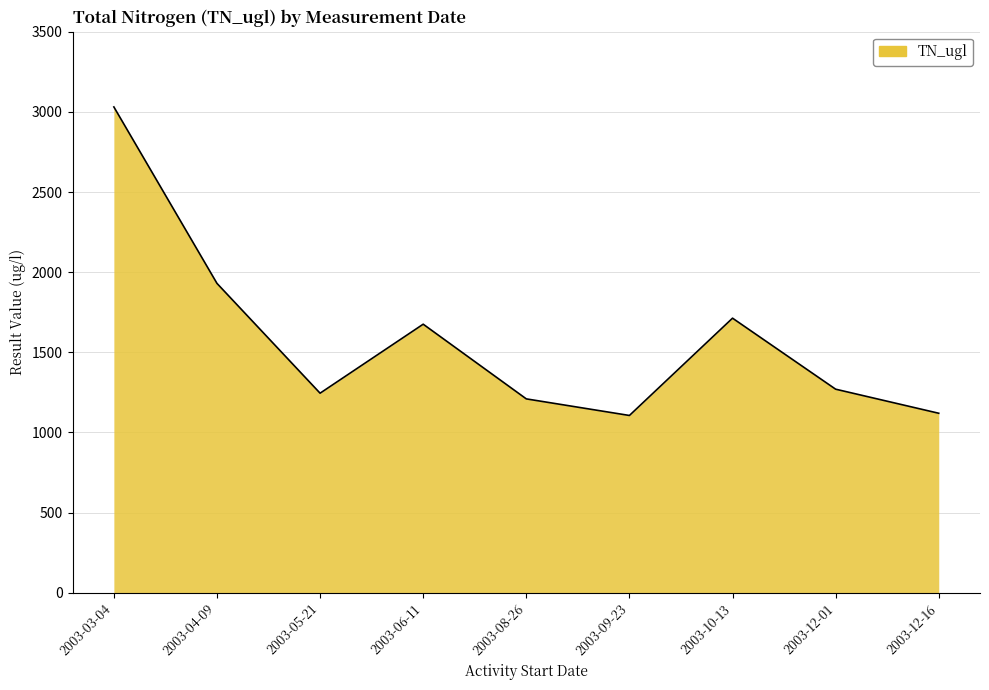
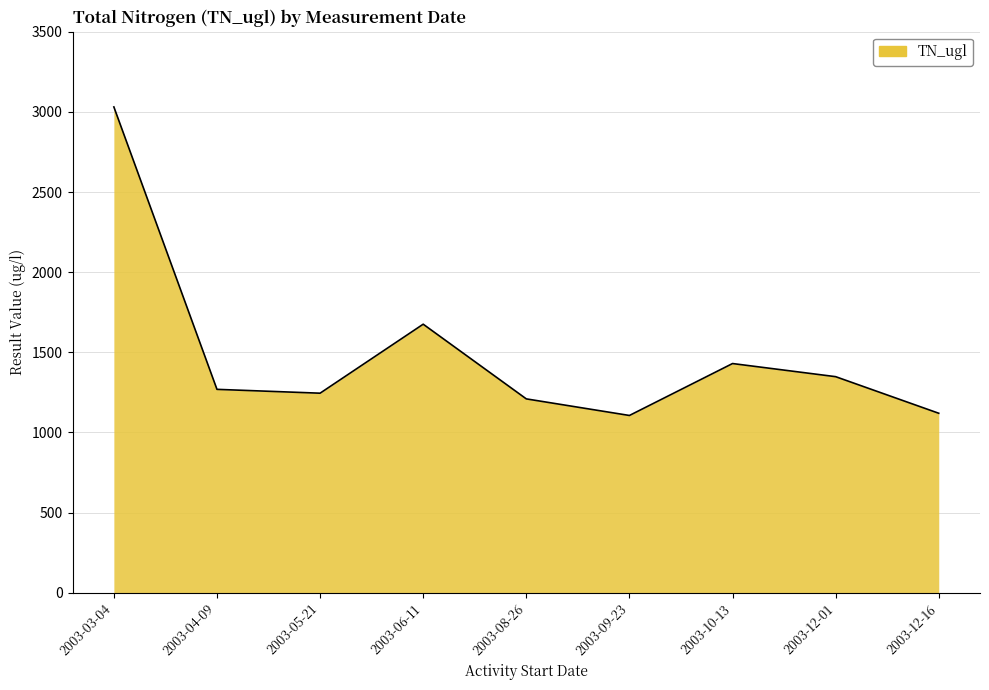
2003-04-09: 1930 -> 1270
2003-10-13: 1710 -> 1430
2003-12-01: 1270 -> 1350
